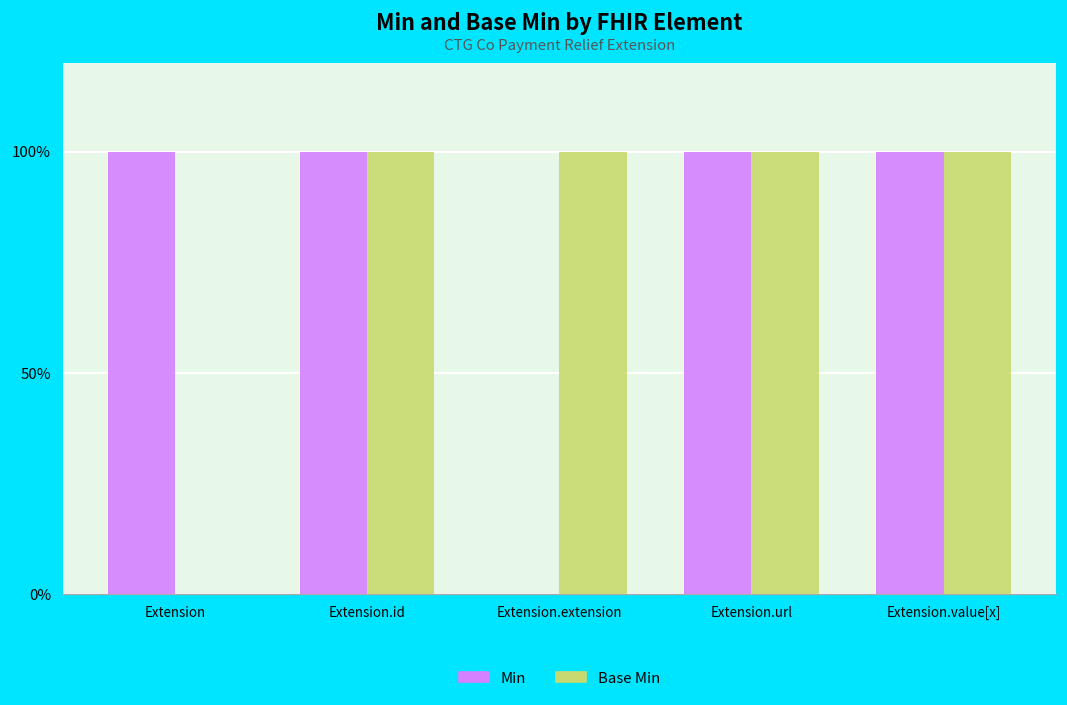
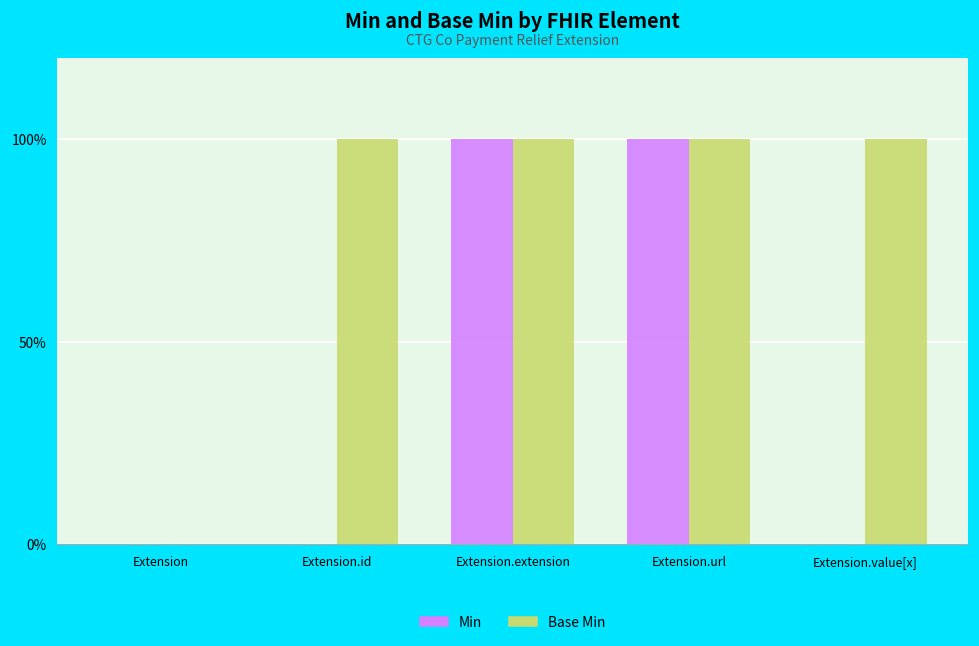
Min, Extension: 100% -> 0%
Min, Extension.id: 100% -> 0%
Min, Extension.extension: 0% -> 100%
Min, Extension.value[x]: 100% -> 0%
